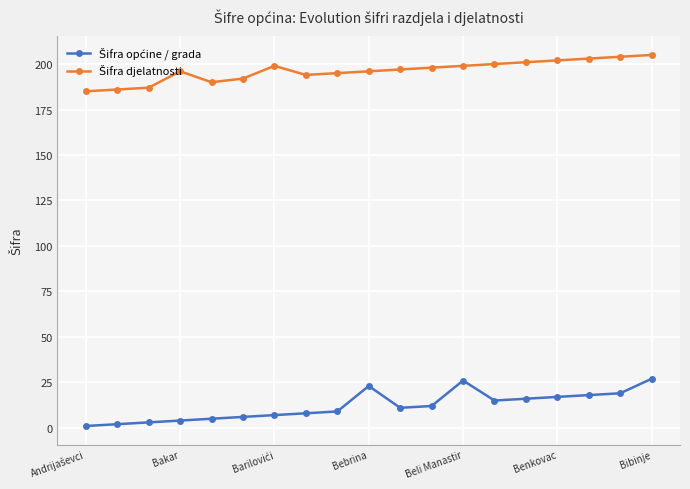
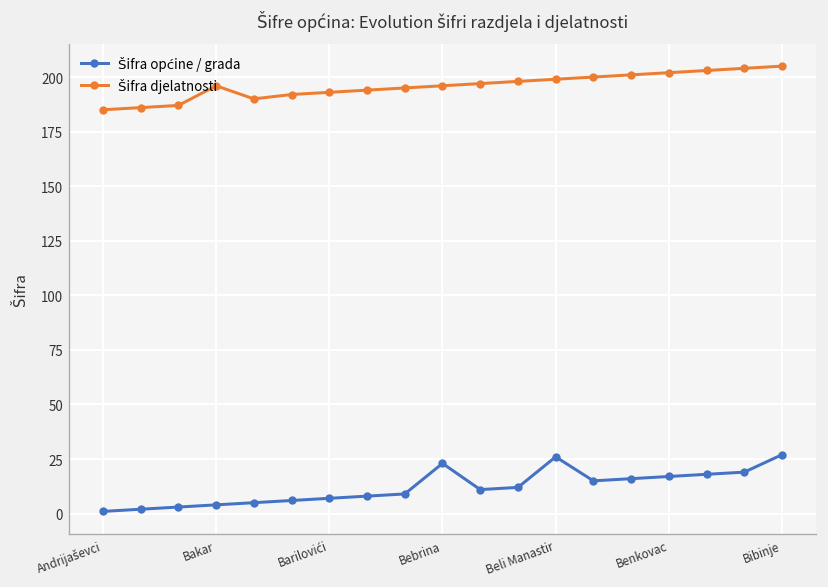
Šifra djelatnosti, Barilovići: 199 -> 193
